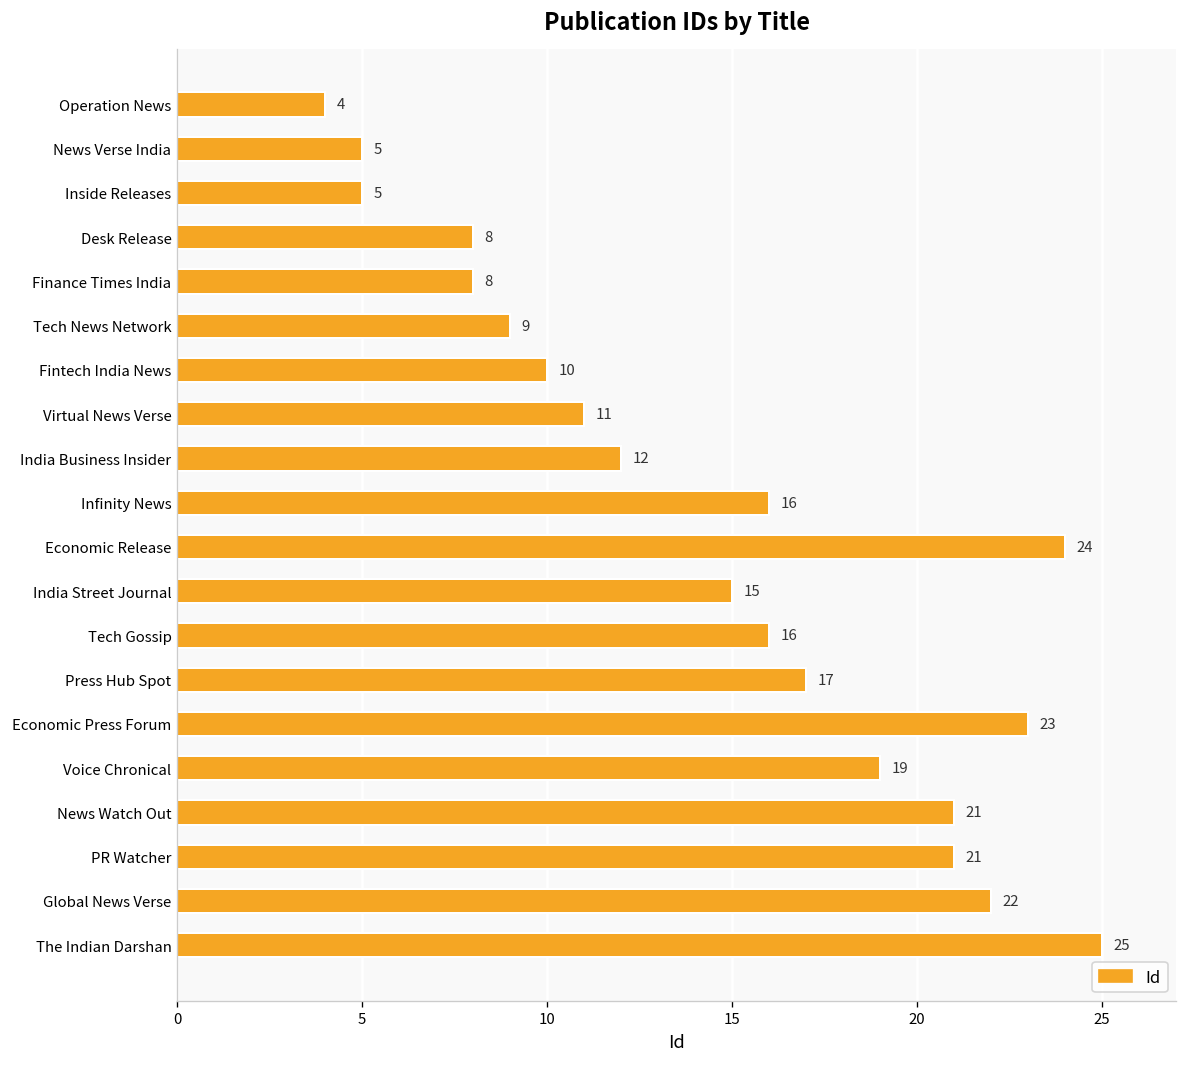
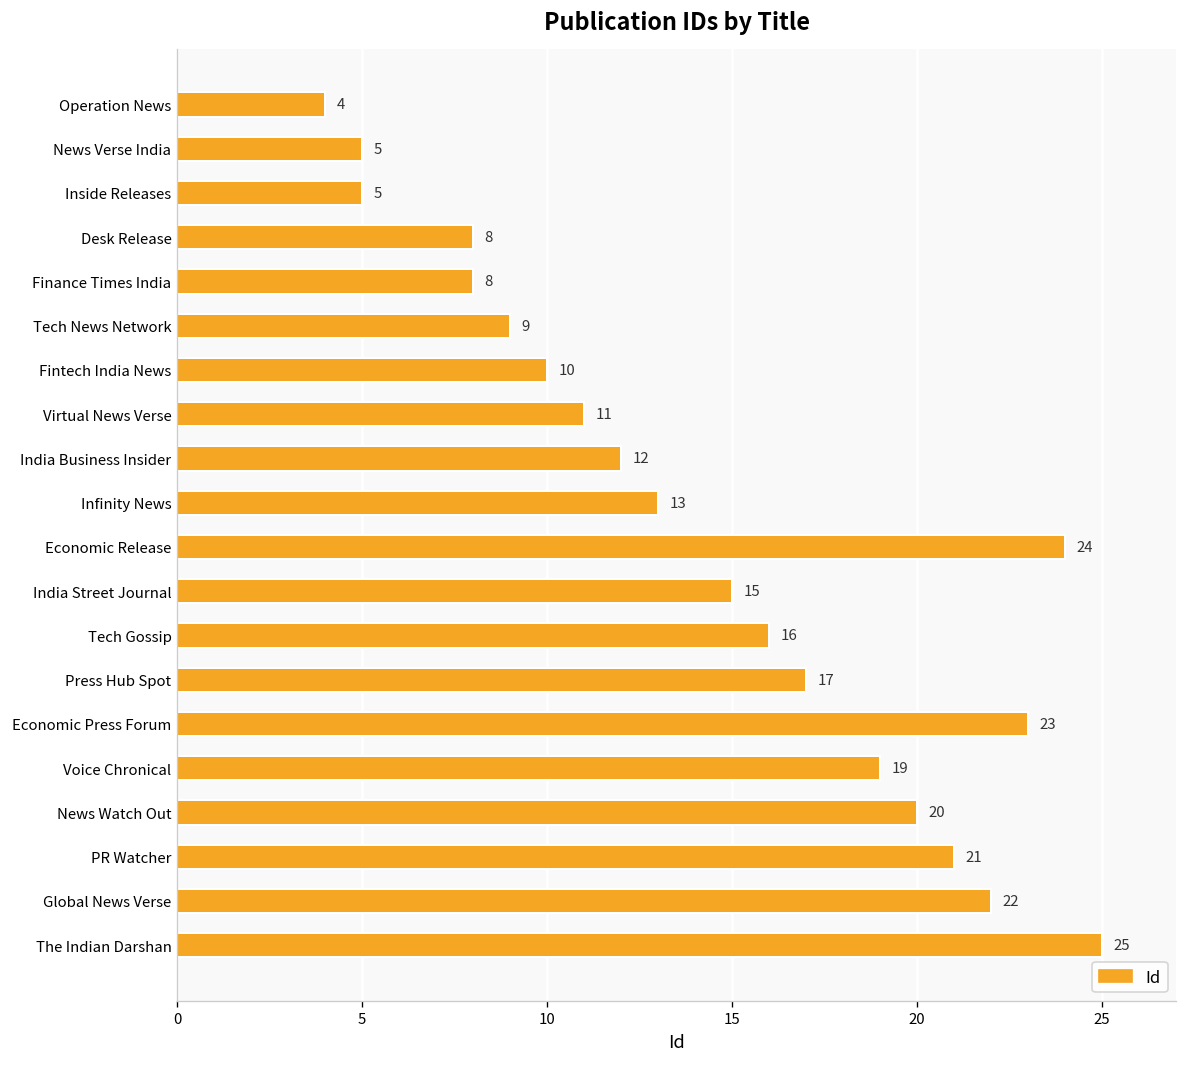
Infinity News: 16 -> 13
News Watch Out: 21 -> 20
